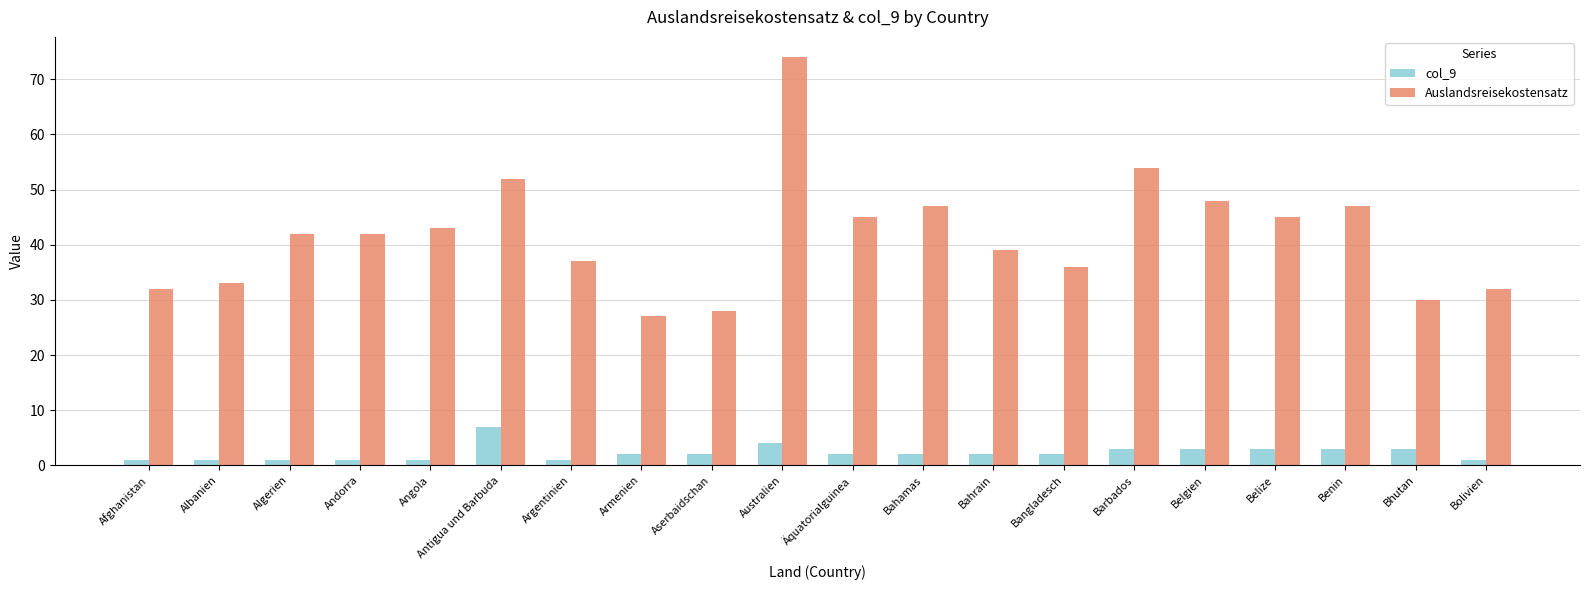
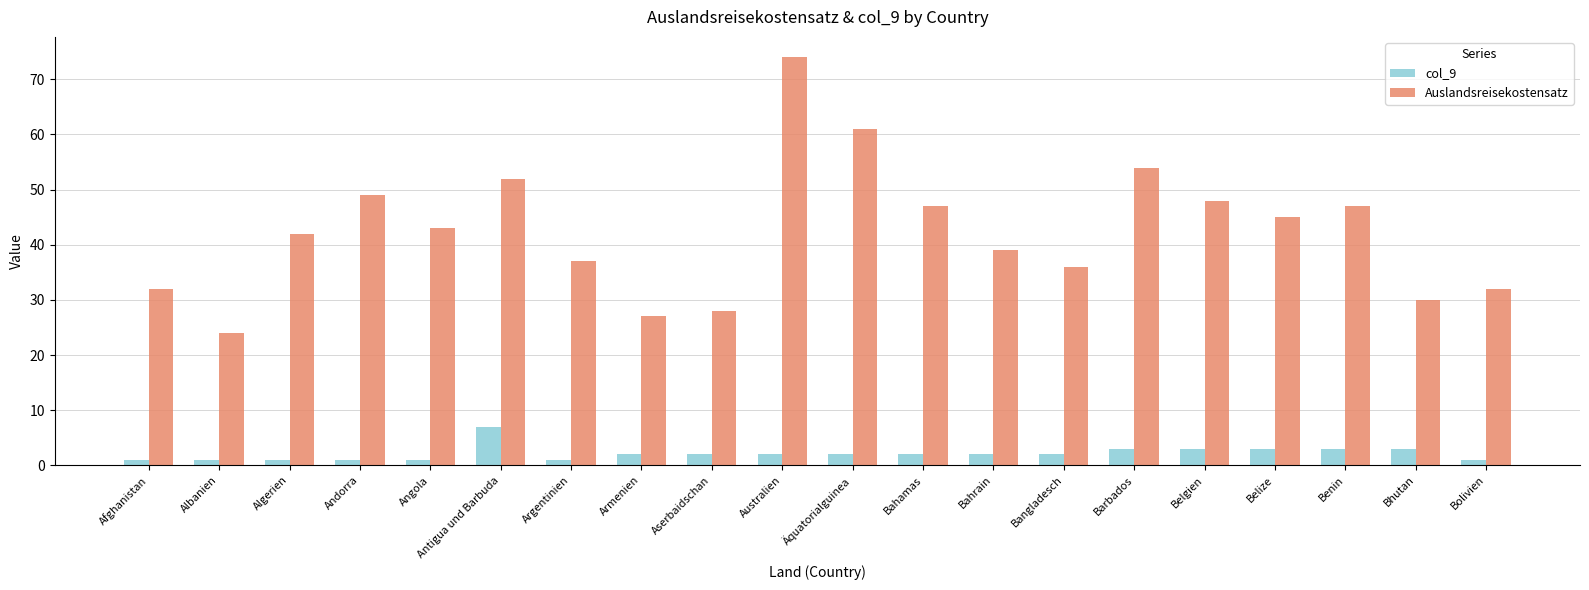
Auslandsreisekostensatz, Albanien: 33 -> 24
Auslandsreisekostensatz, Andorra: 42 -> 49
col_9, Australien: 4 -> 2
Auslandsreisekostensatz, Äquatorialguinea: 45 -> 61
